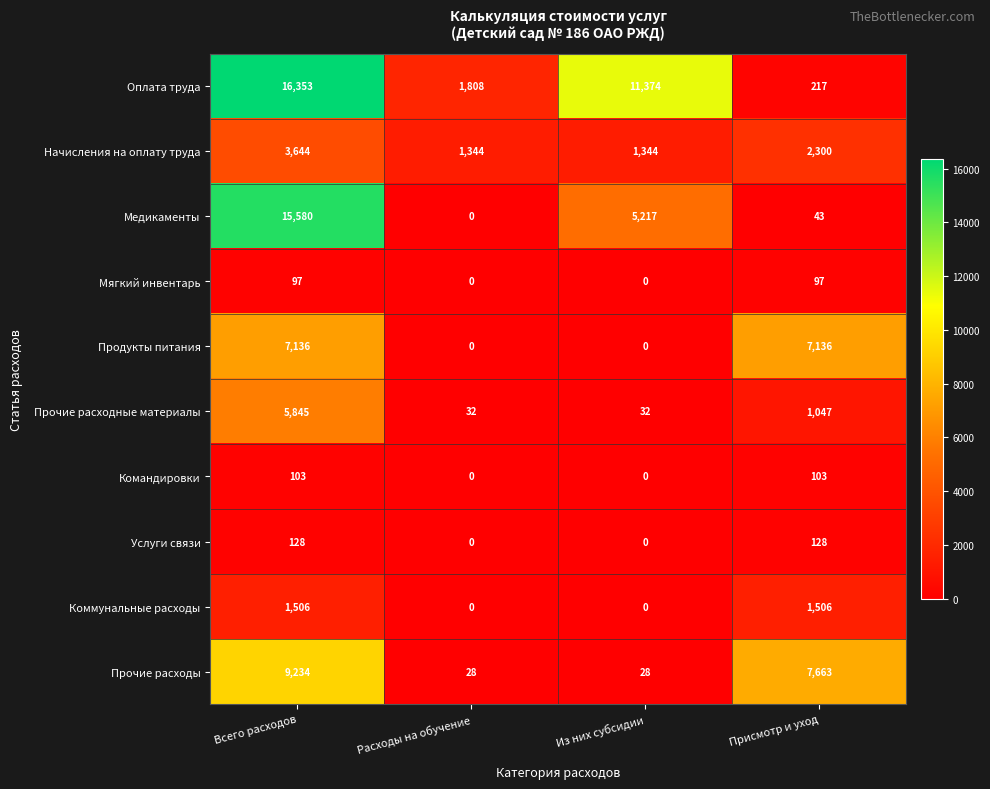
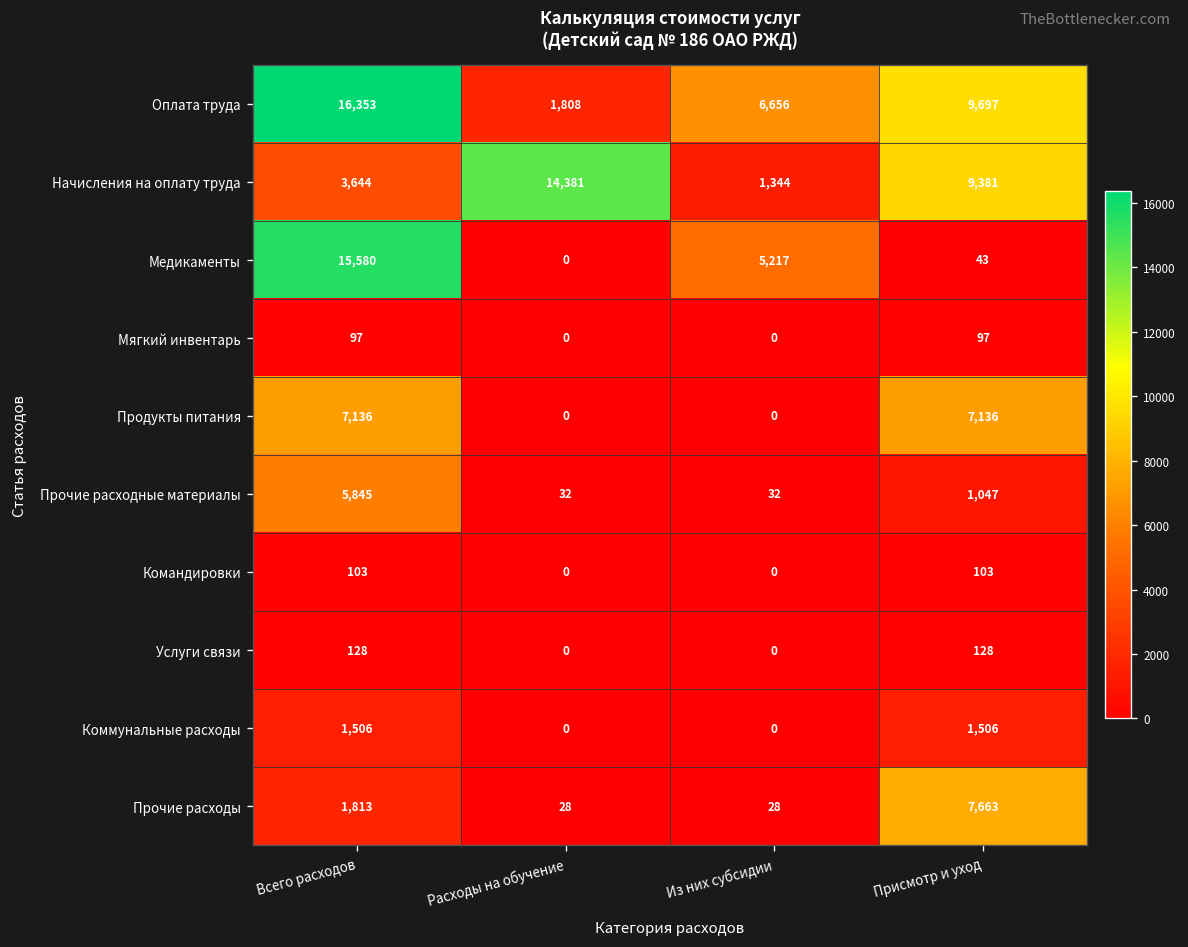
Оплата труда, Из них субсидии: 11,374 -> 6,656
Оплата труда, Присмотр и уход: 217 -> 9,697
Начисления на оплату труда, Расходы на обучение: 1,344 -> 14,381
Начисления на оплату труда, Присмотр и уход: 2,300 -> 9,381
Прочие расходы, Всего расходов: 9,234 -> 1,813
